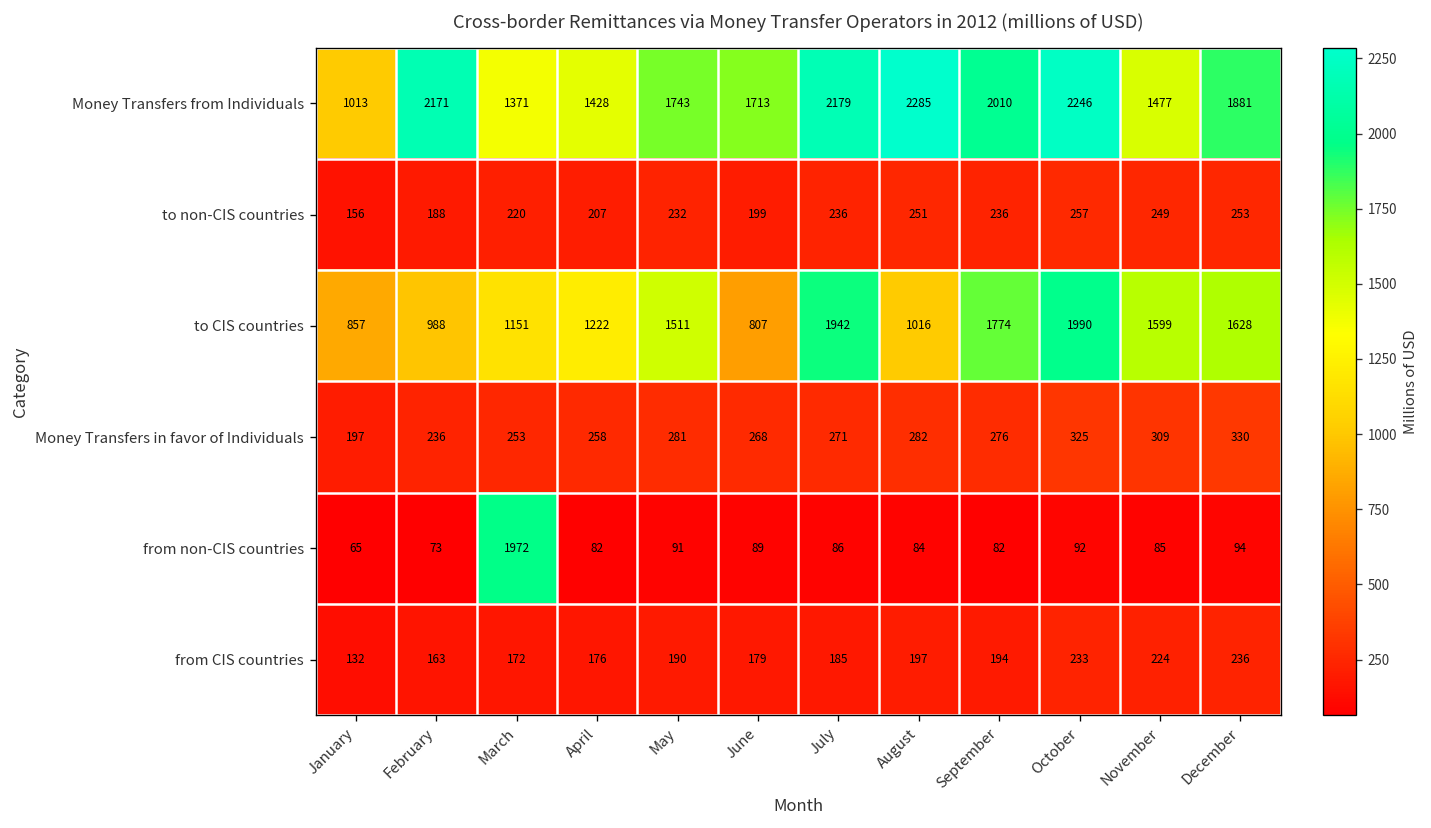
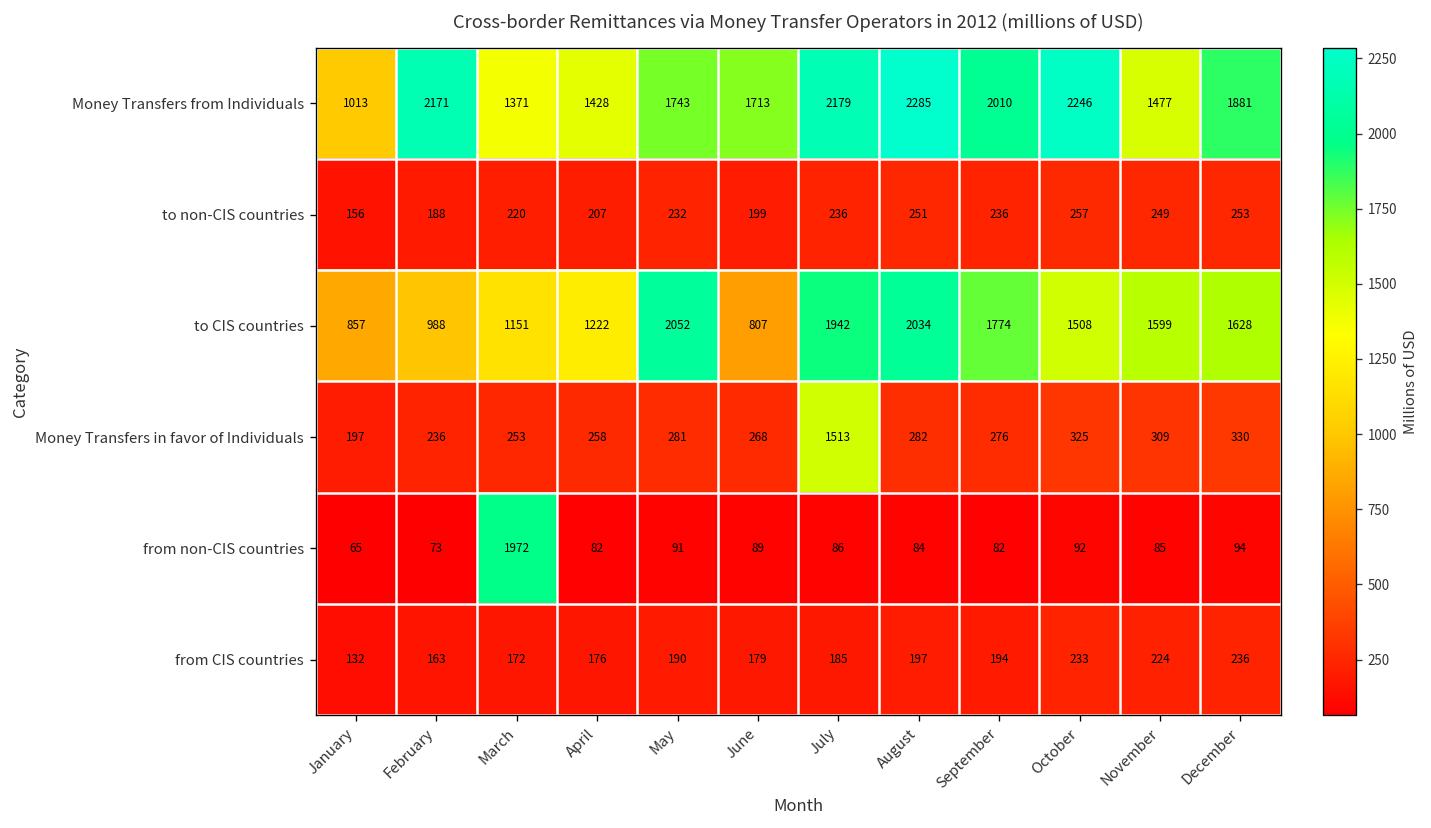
to CIS countries, May: 1511 -> 2052
to CIS countries, August: 1016 -> 2034
to CIS countries, October: 1990 -> 1508
Money Transfers in favor of Individuals, July: 271 -> 1513
